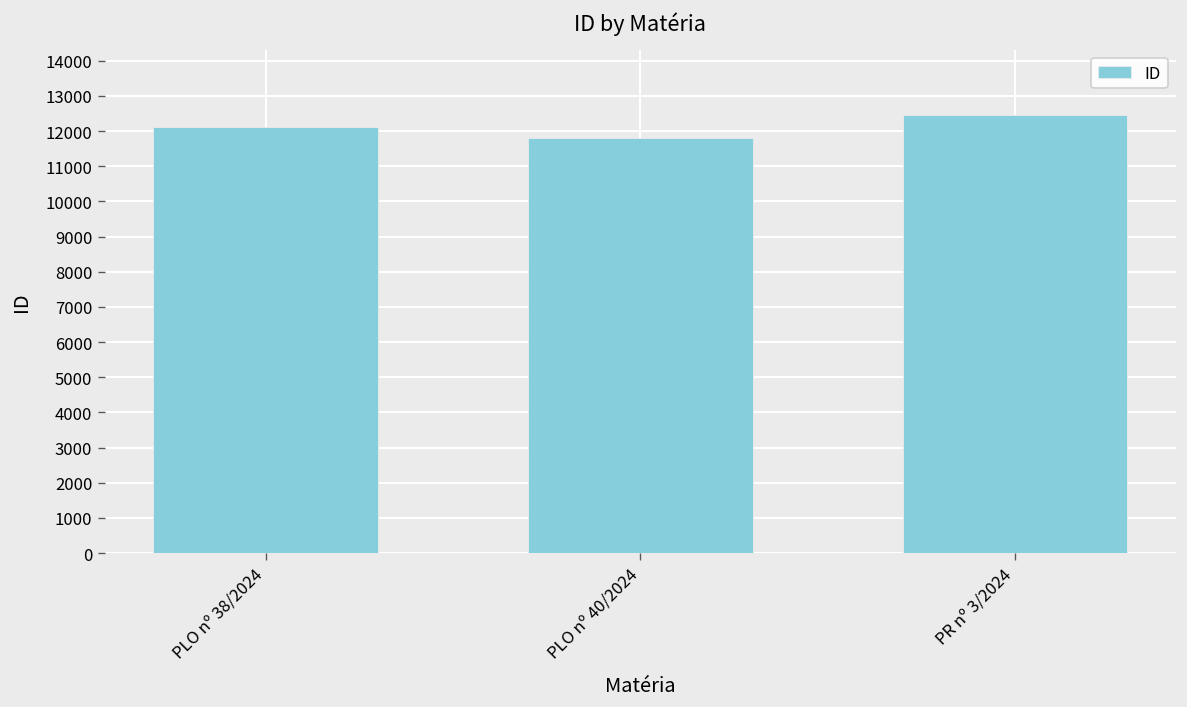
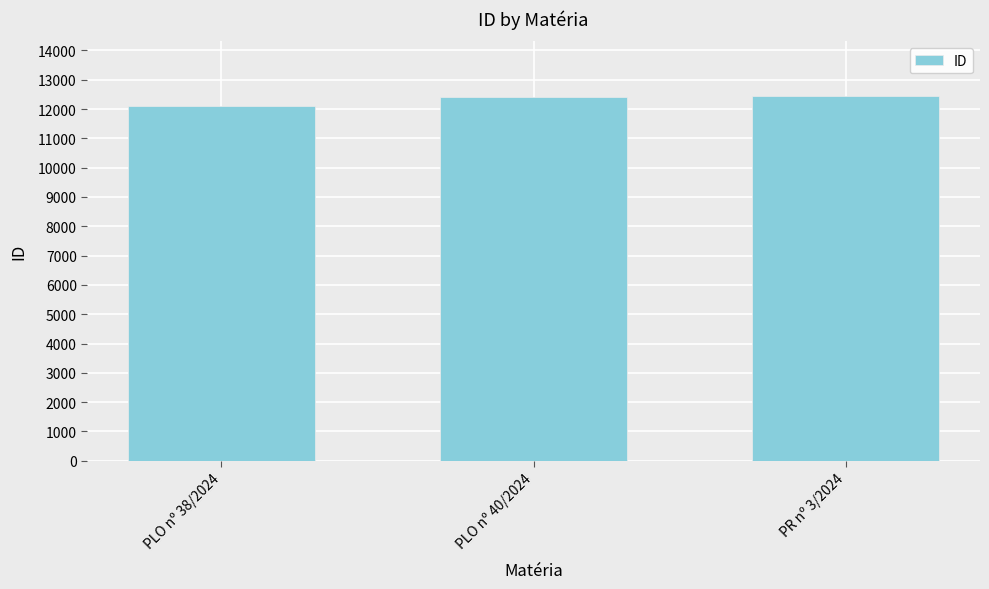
PLO nº 40/2024: 11800 -> 12400
